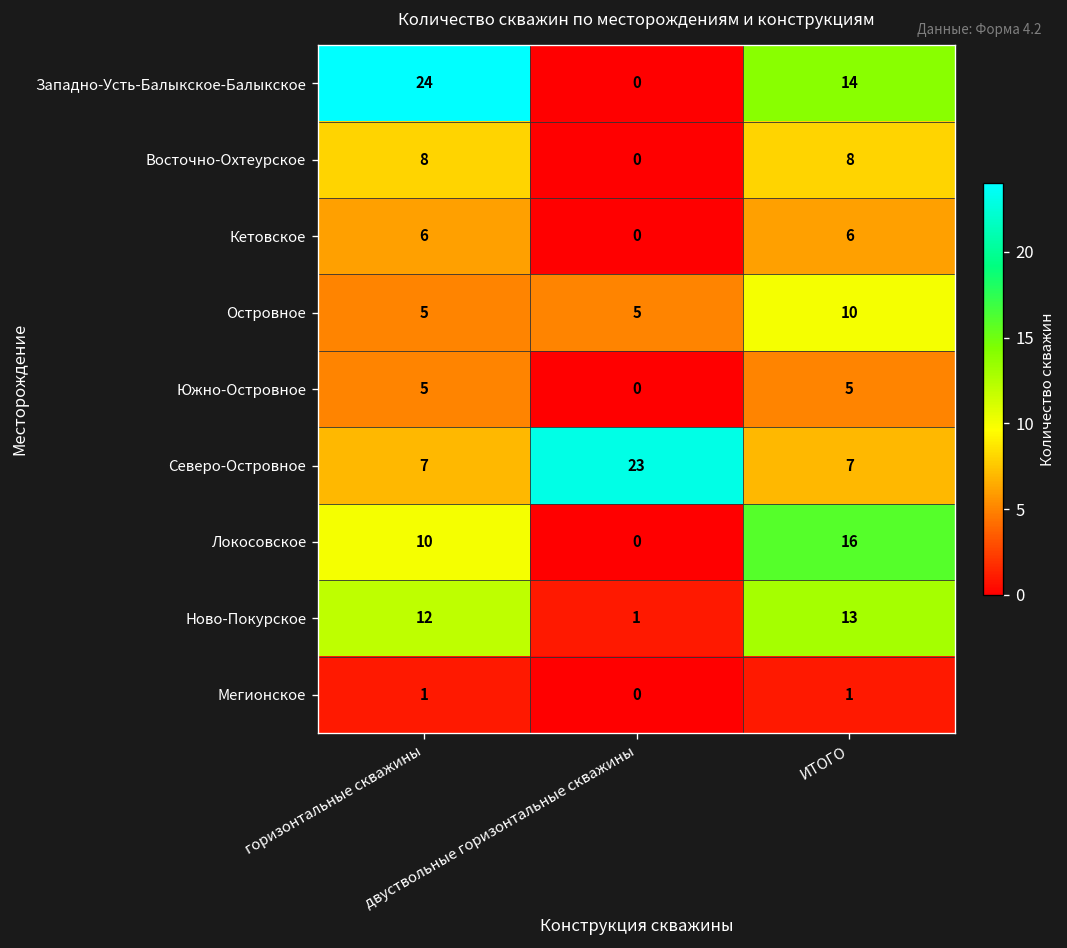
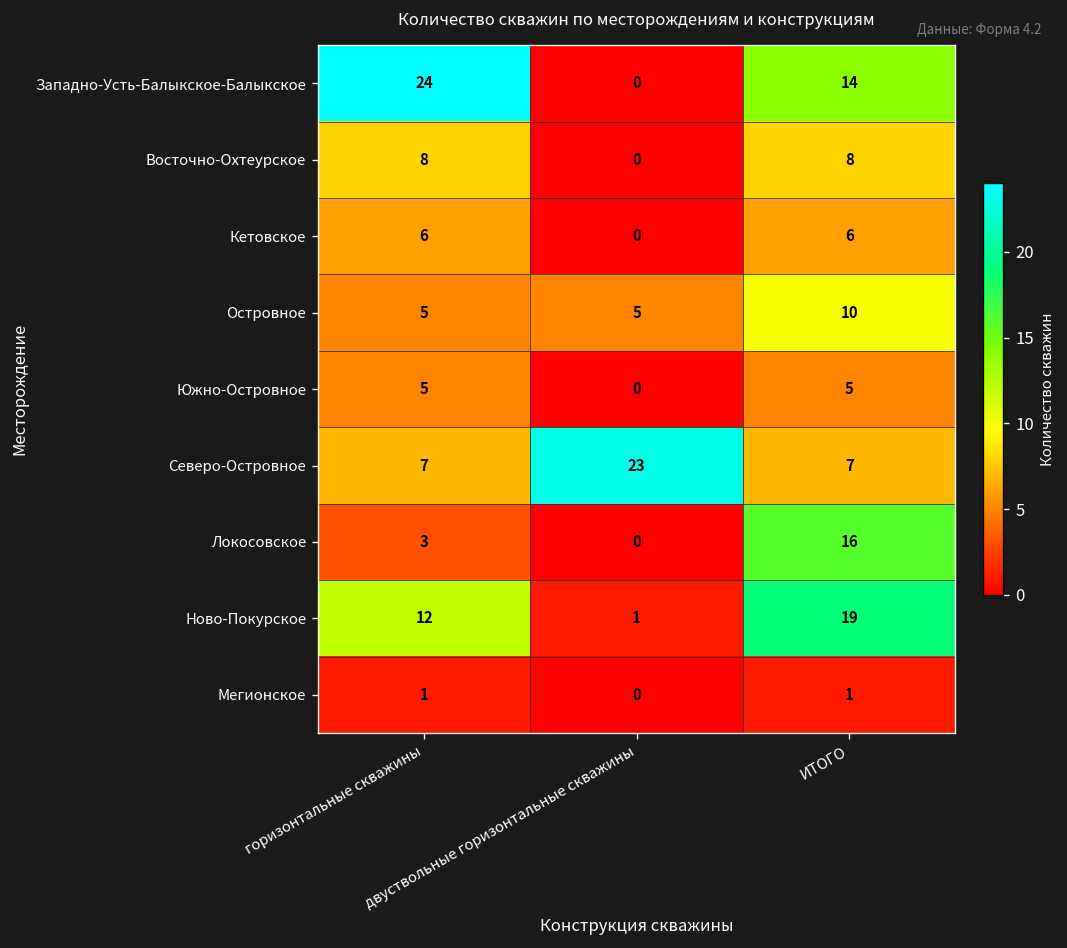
Локосовское, горизонтальные скважины: 10 -> 3
Ново-Покурское, ИТОГО: 13 -> 19
